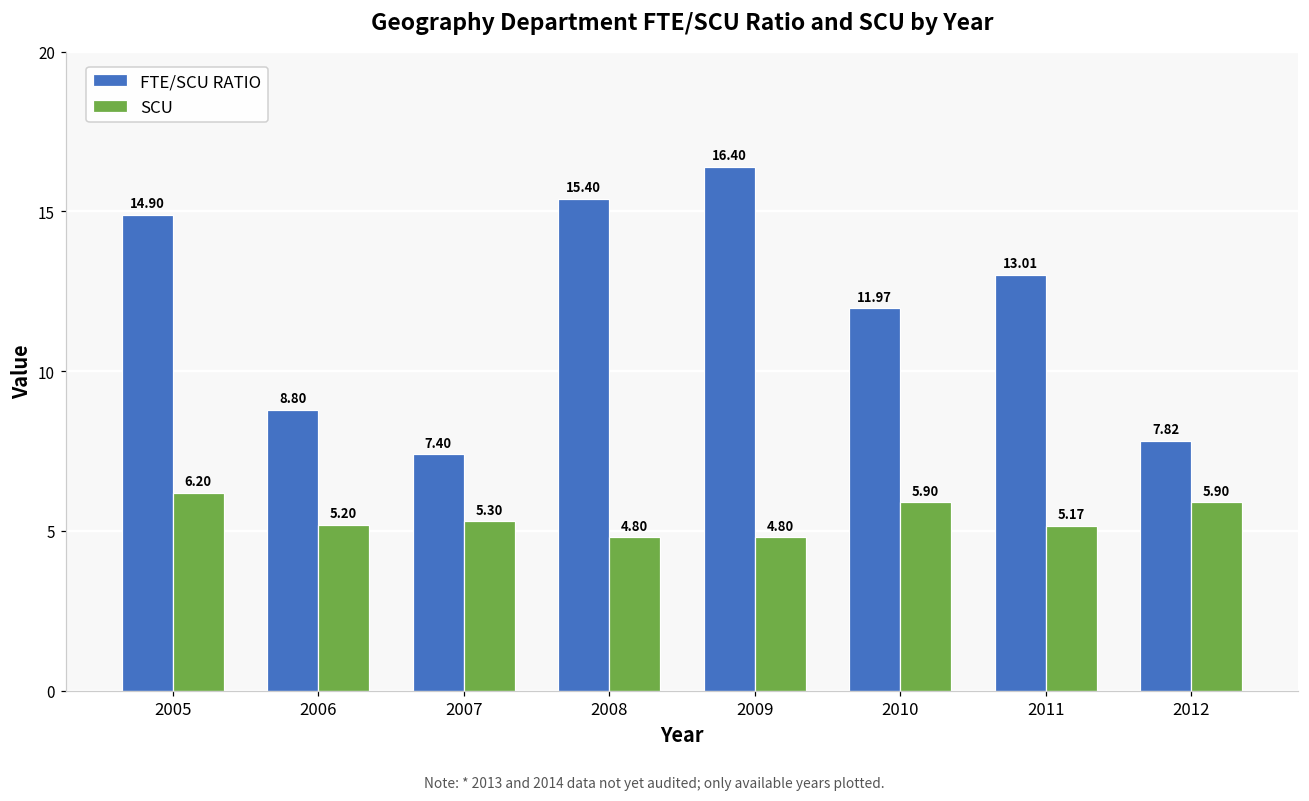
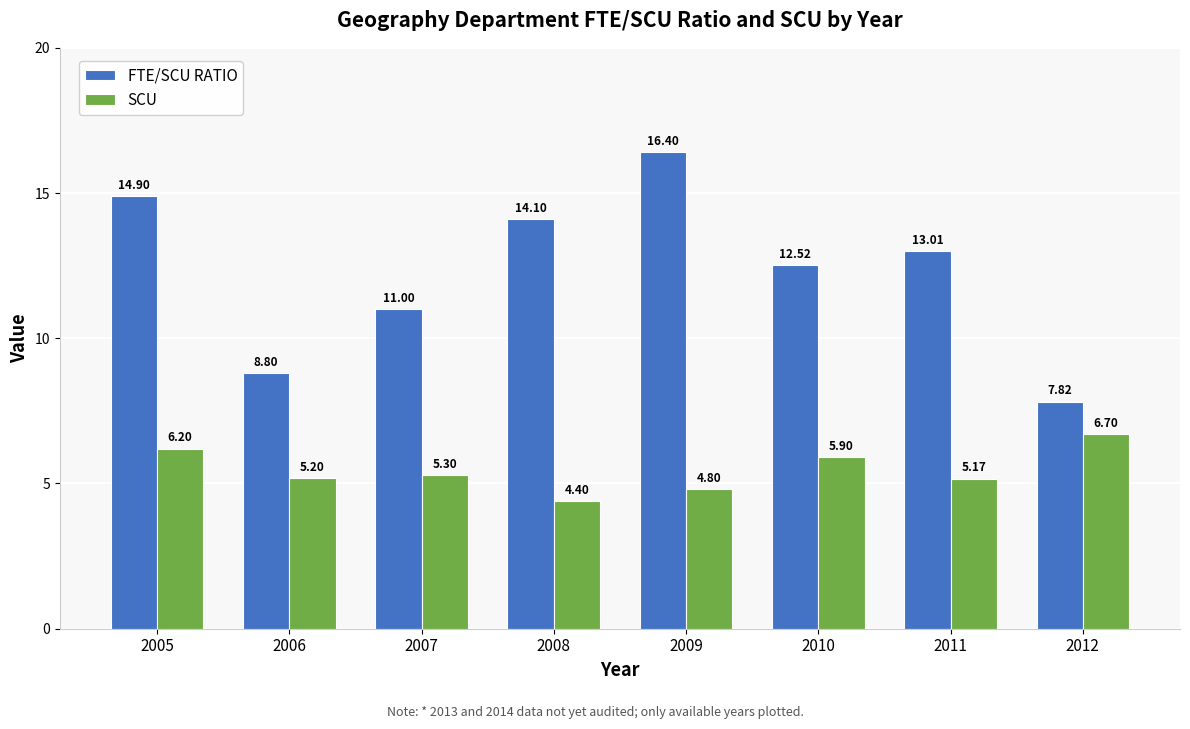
FTE/SCU RATIO, 2007: 7.40 -> 11.00
FTE/SCU RATIO, 2008: 15.40 -> 14.10
SCU, 2008: 4.80 -> 4.40
FTE/SCU RATIO, 2010: 11.97 -> 12.52
SCU, 2012: 5.90 -> 6.70
